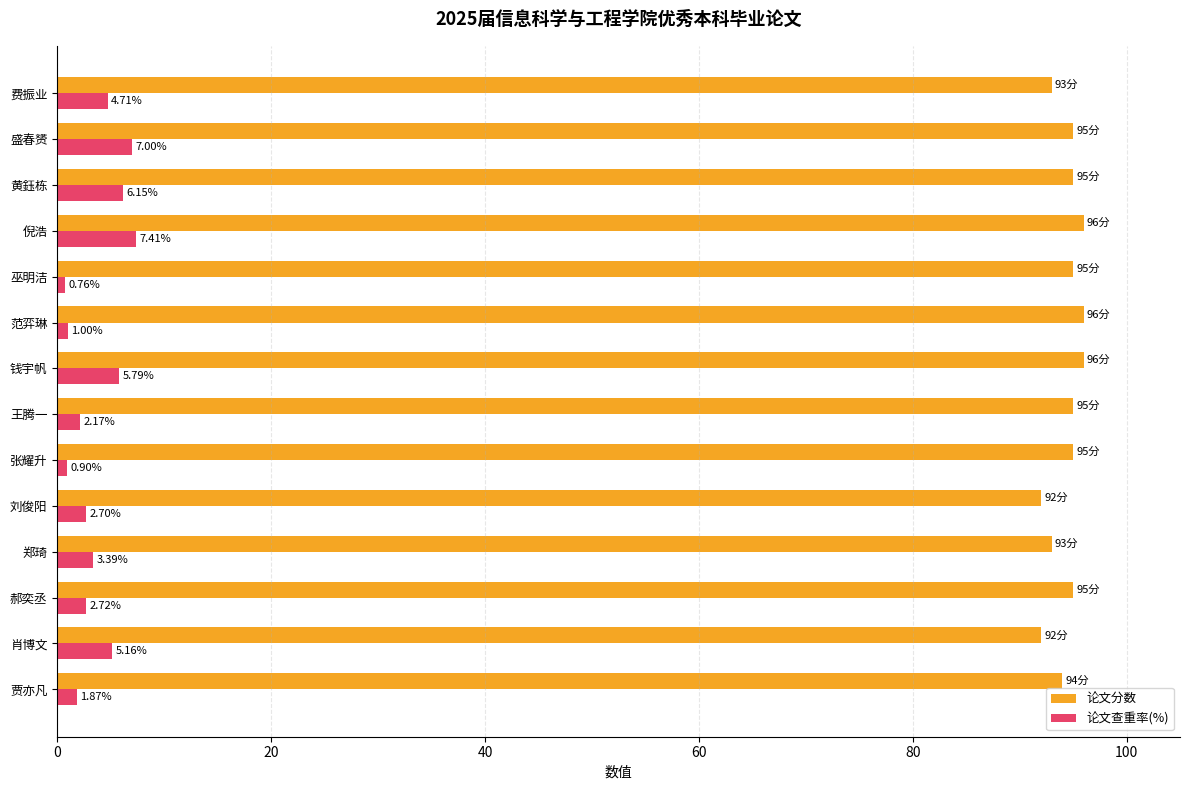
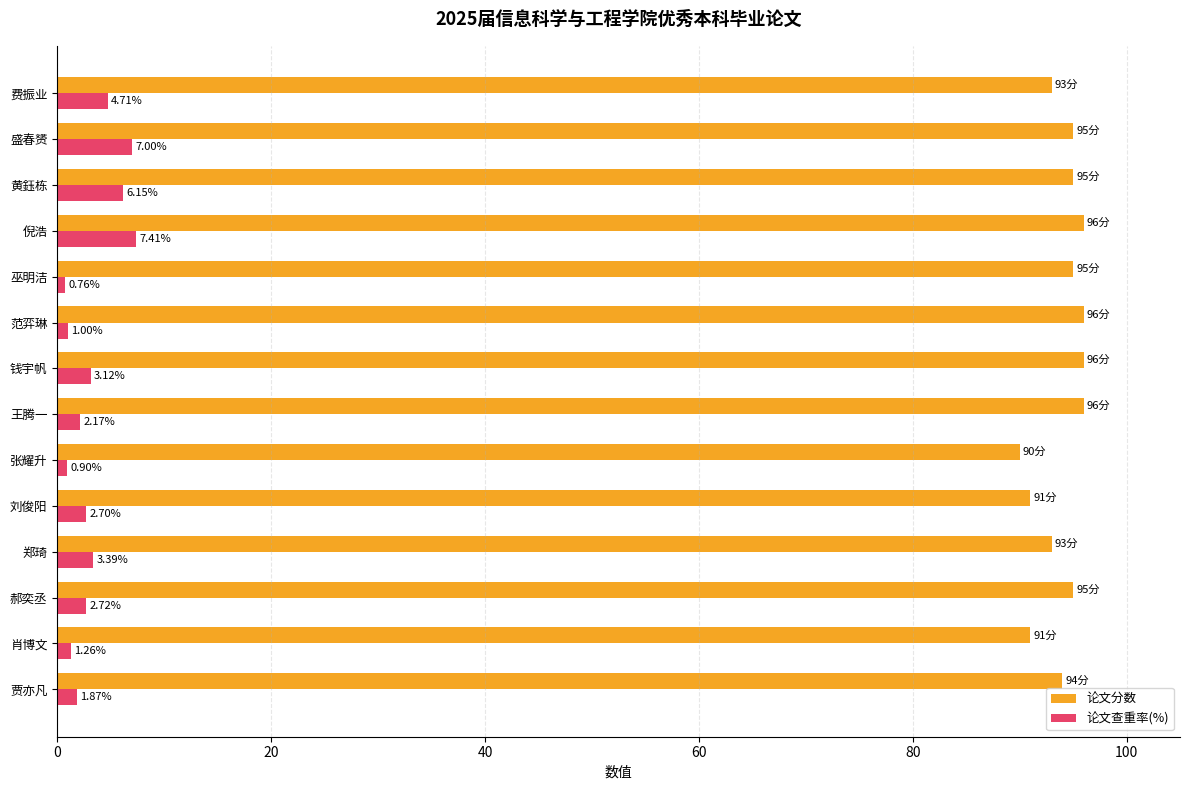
论文查重率(%), 钱宇帆: 5.79% -> 3.12%
论文分数, 王腾一: 95分 -> 96分
论文分数, 张耀升: 95分 -> 90分
论文分数, 刘俊阳: 92分 -> 91分
论文分数, 肖博文: 92分 -> 91分
论文查重率(%), 肖博文: 5.16% -> 1.26%
